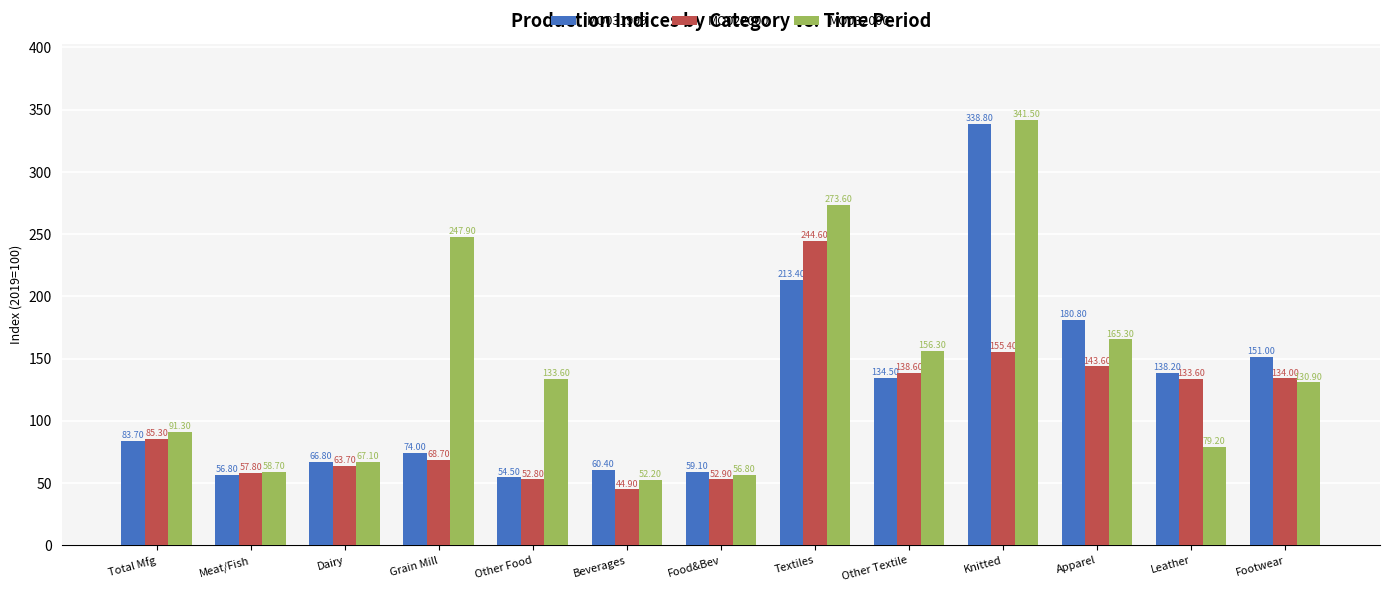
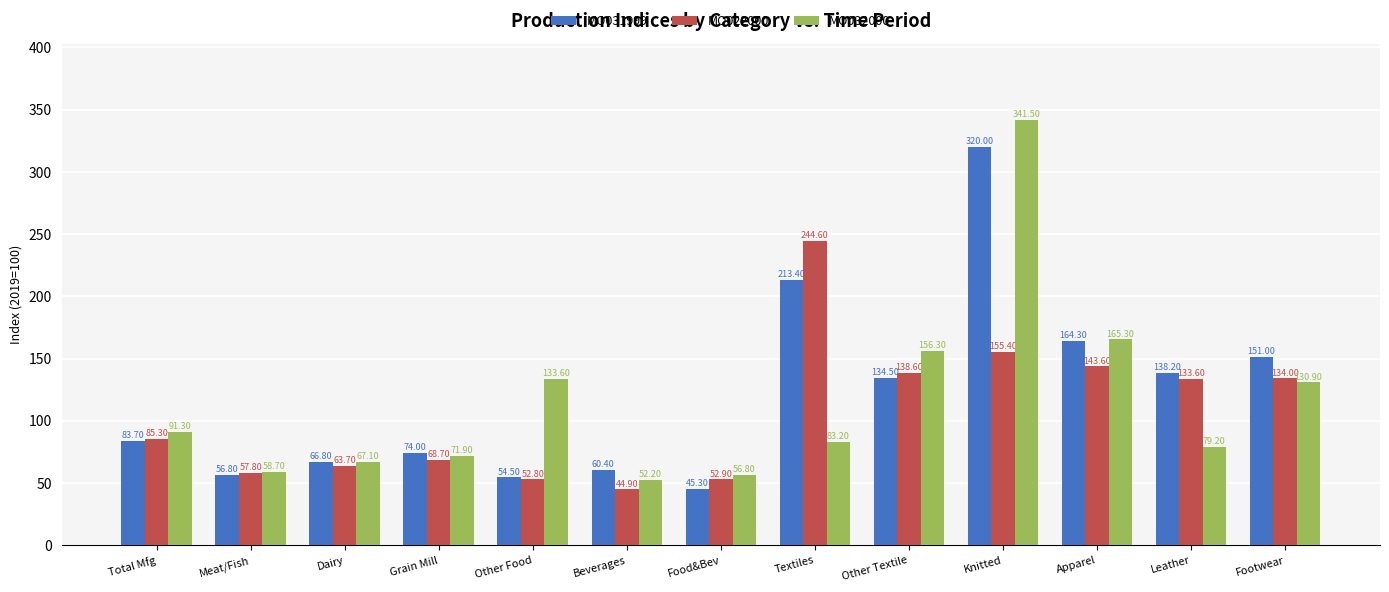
MO032000, Grain Mill: 247.90 -> 71.90
MO031999, Food&Bev: 59.10 -> 45.30
MO032000, Textiles: 273.60 -> 83.20
MO031999, Knitted: 338.80 -> 320.00
MO031999, Apparel: 180.80 -> 164.30
